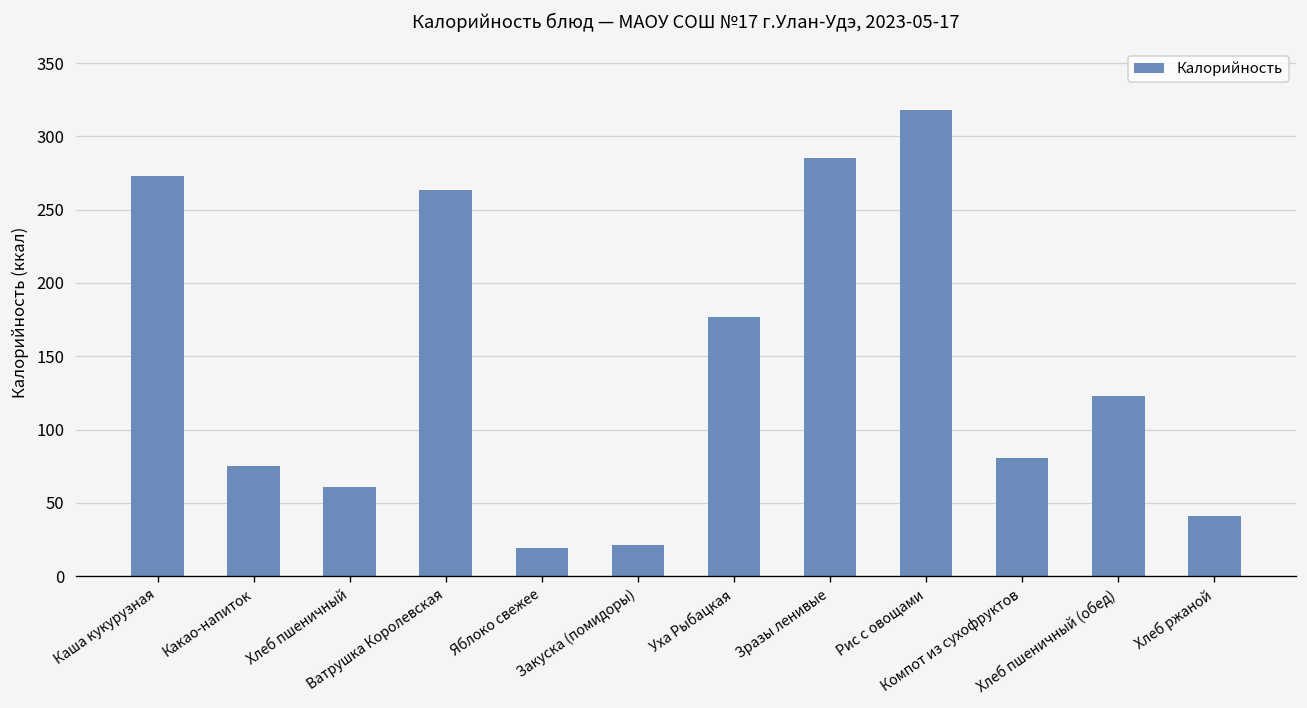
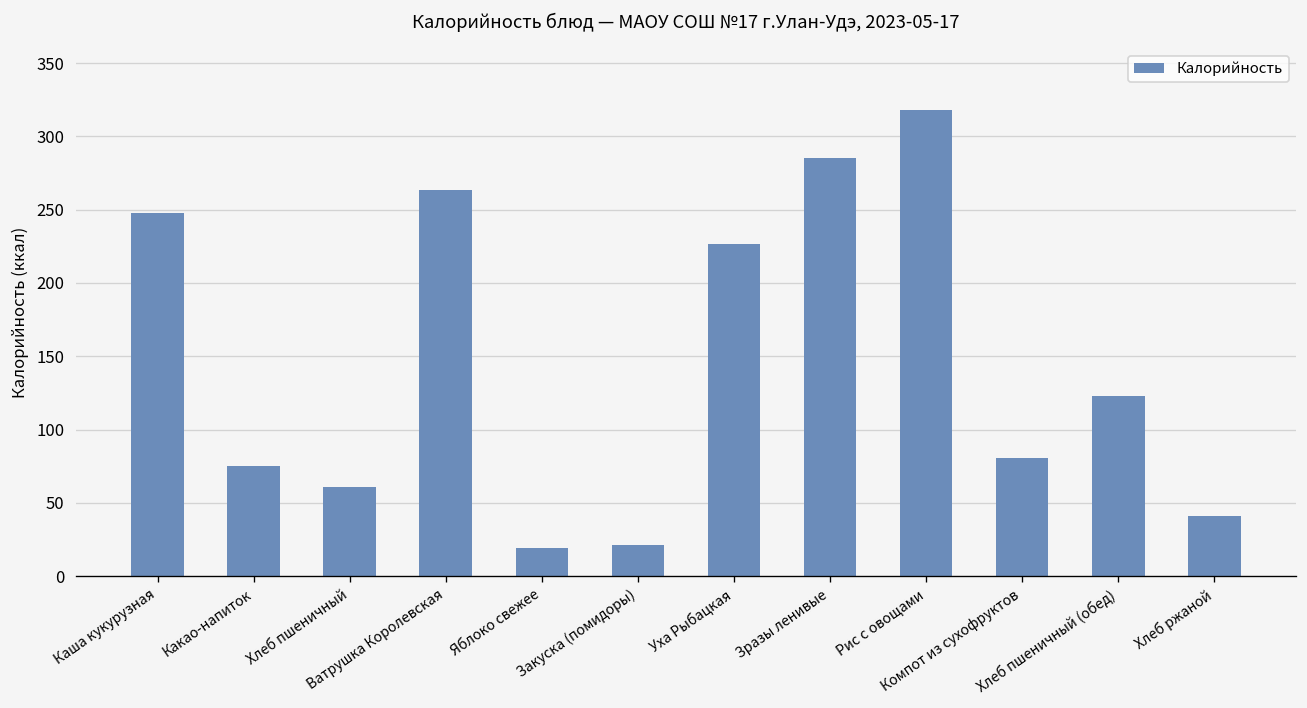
Каша кукурузная: 273 -> 248
Уха Рыбацкая: 177 -> 226
